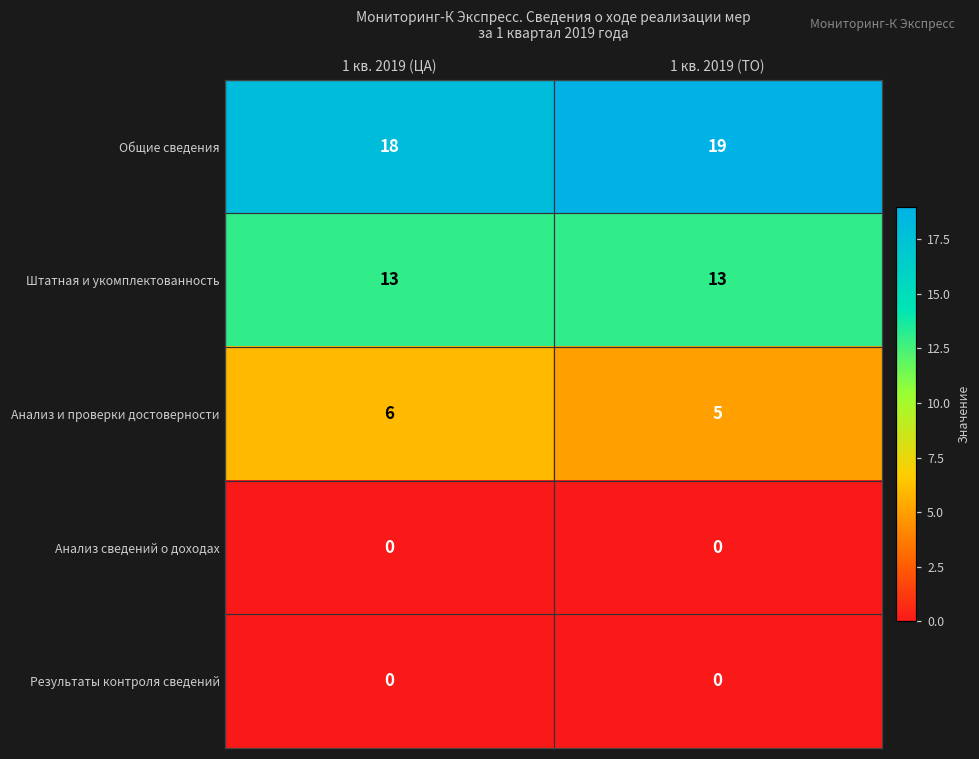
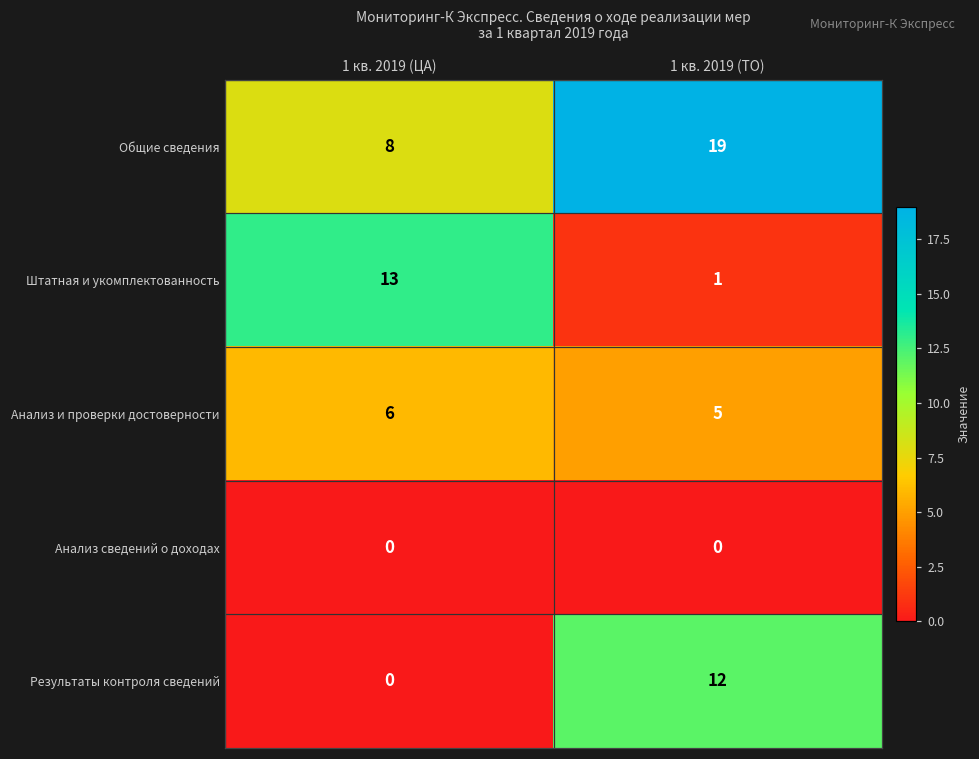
Общие сведения, 1 кв. 2019 (ЦА): 18 -> 8
Штатная и укомплектованность, 1 кв. 2019 (ТО): 13 -> 1
Результаты контроля сведений, 1 кв. 2019 (ТО): 0 -> 12
